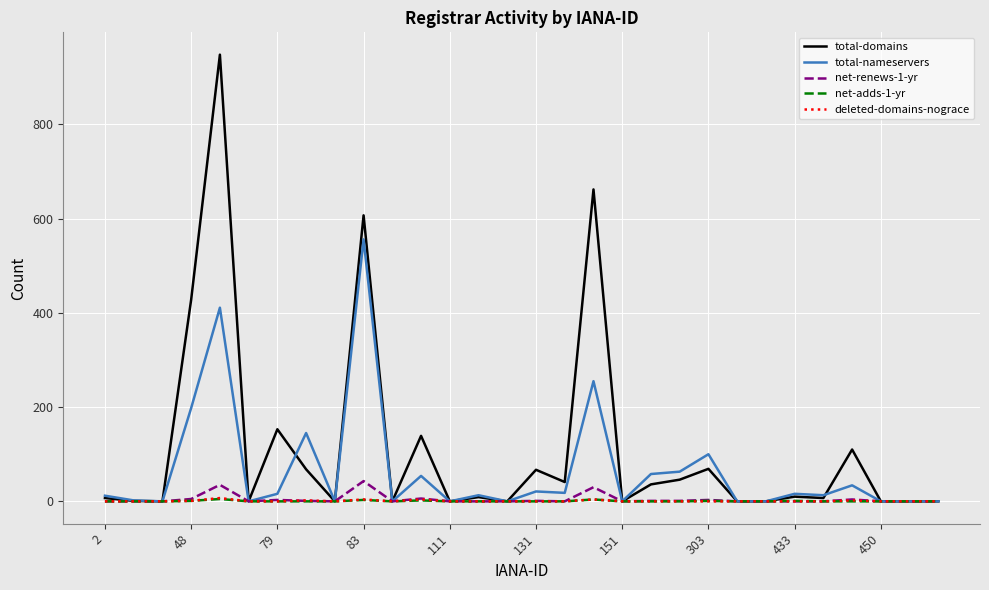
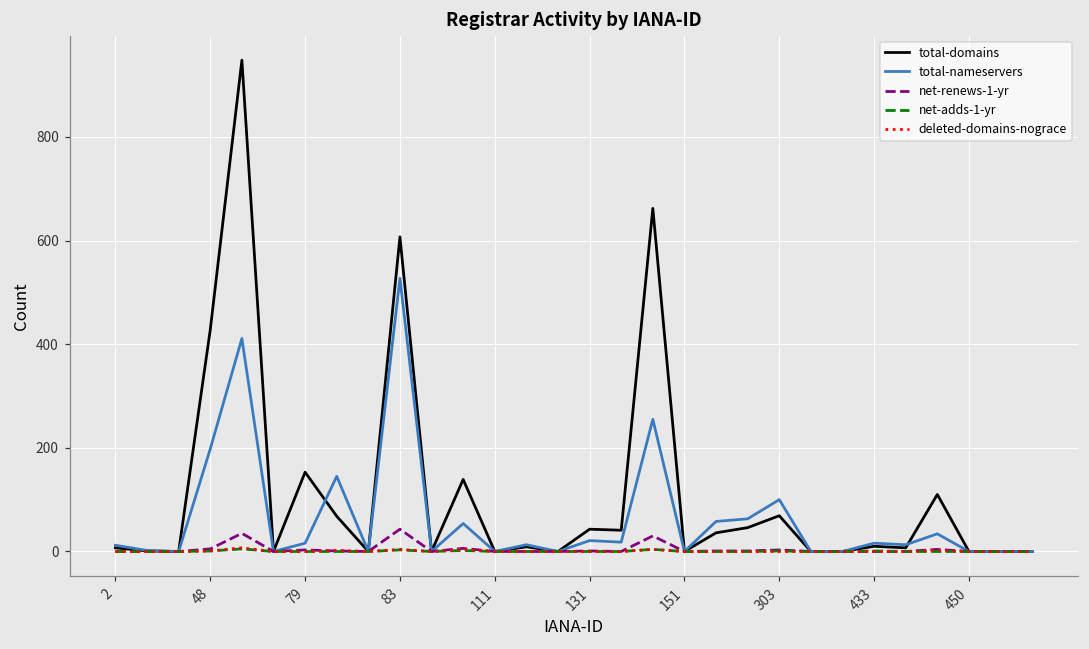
total-nameservers, 83: 560 -> 530
total-domains, 131: 70 -> 40
